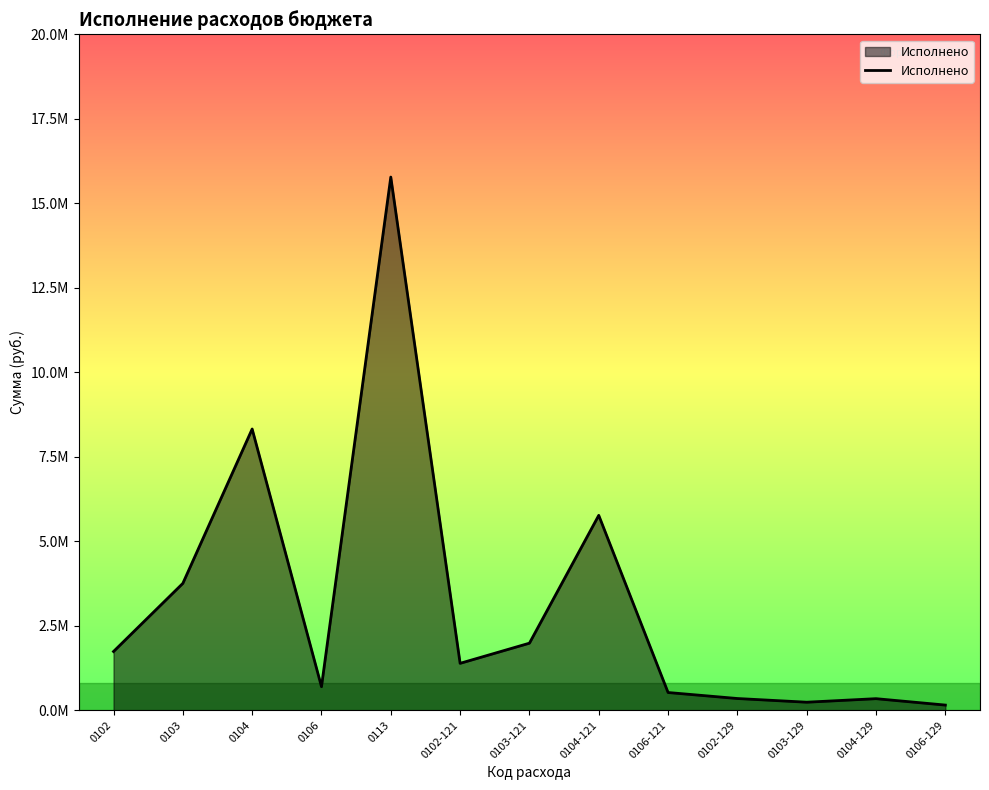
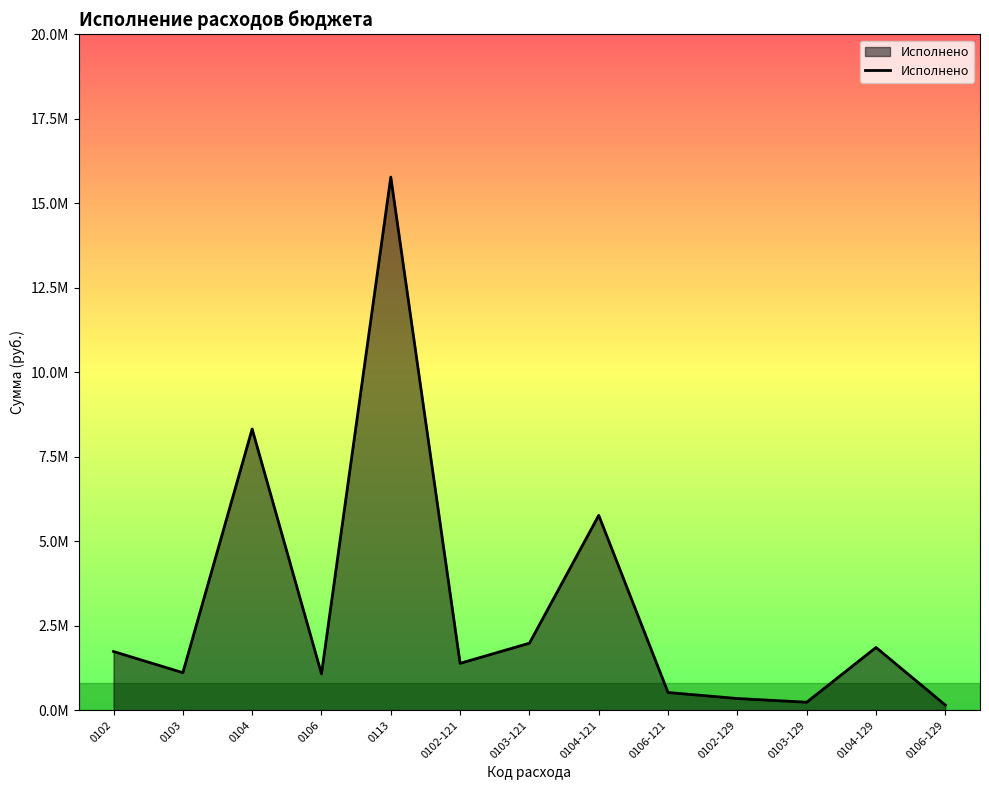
0103: 3800000 -> 1100000
0106: 700000 -> 1100000
0104-129: 300000 -> 1900000
